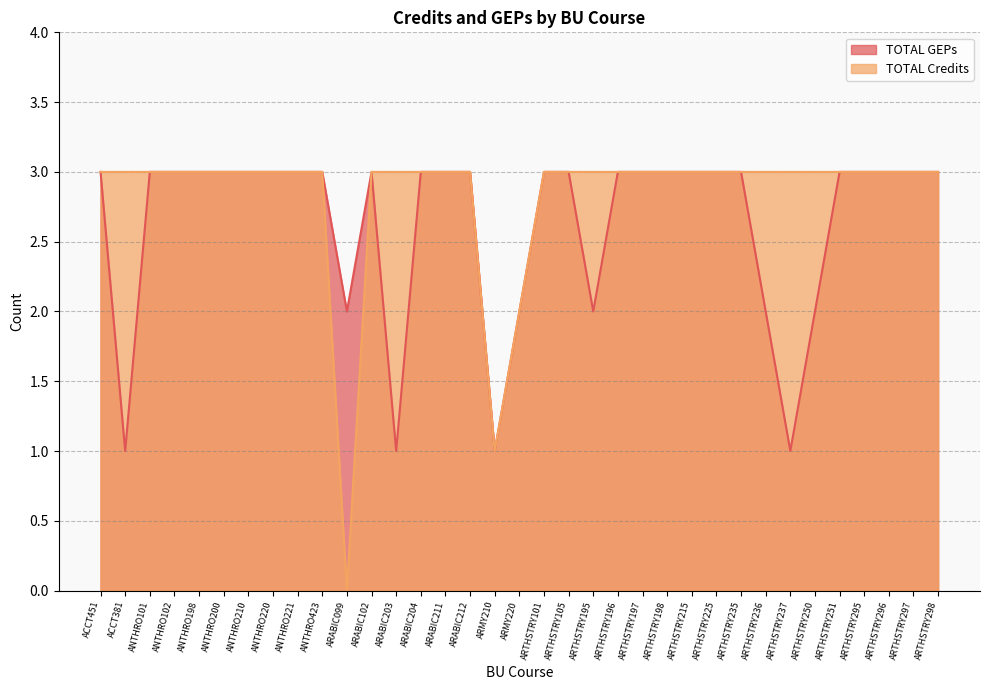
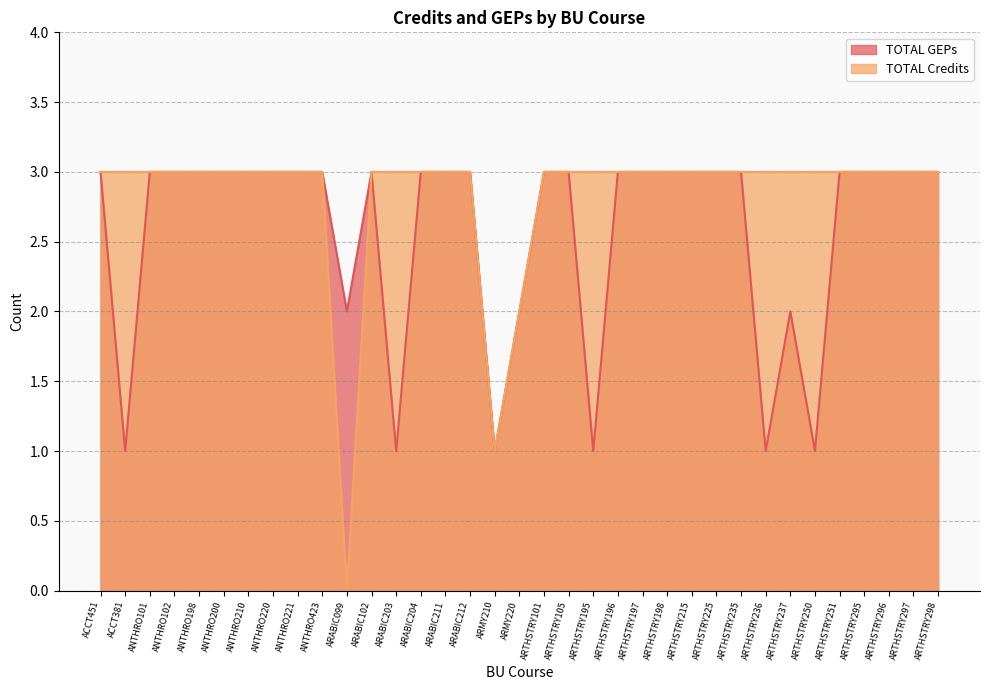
TOTAL GEPs, ARTHSTRY195: 2 -> 1
TOTAL GEPs, ARTHSTRY236: 2 -> 1
TOTAL GEPs, ARTHSTRY237: 1 -> 2
TOTAL GEPs, ARTHSTRY250: 2 -> 1
